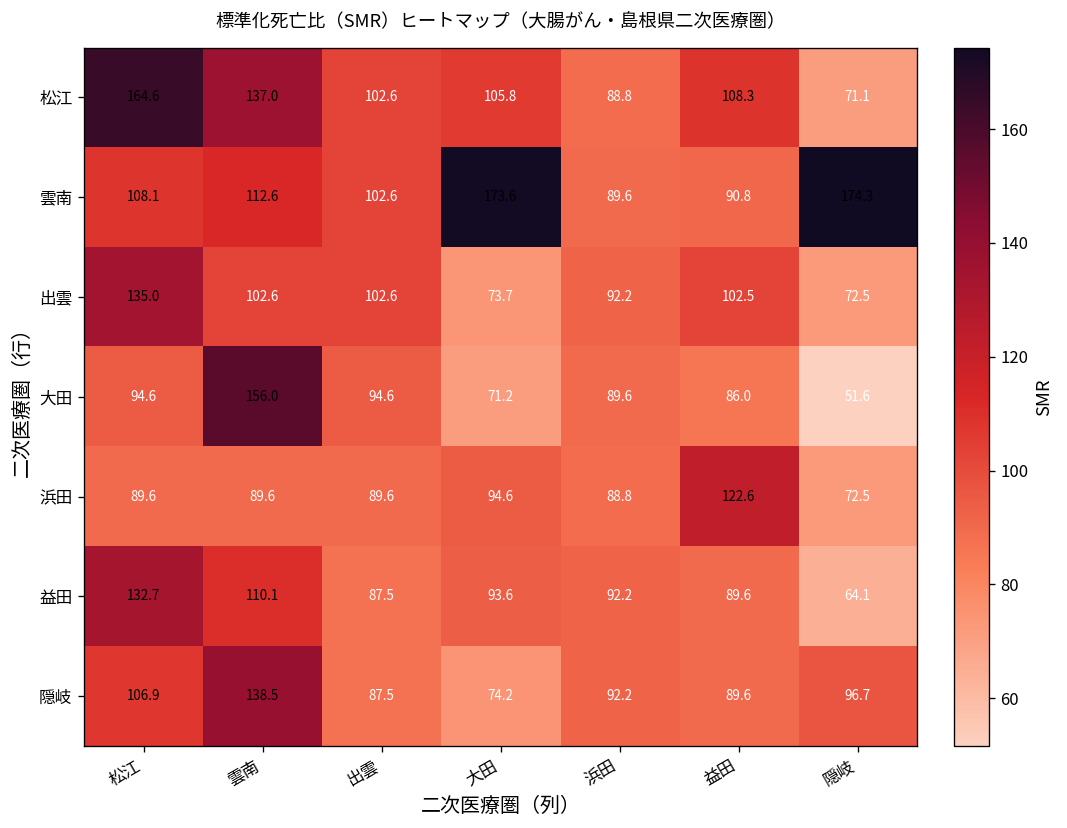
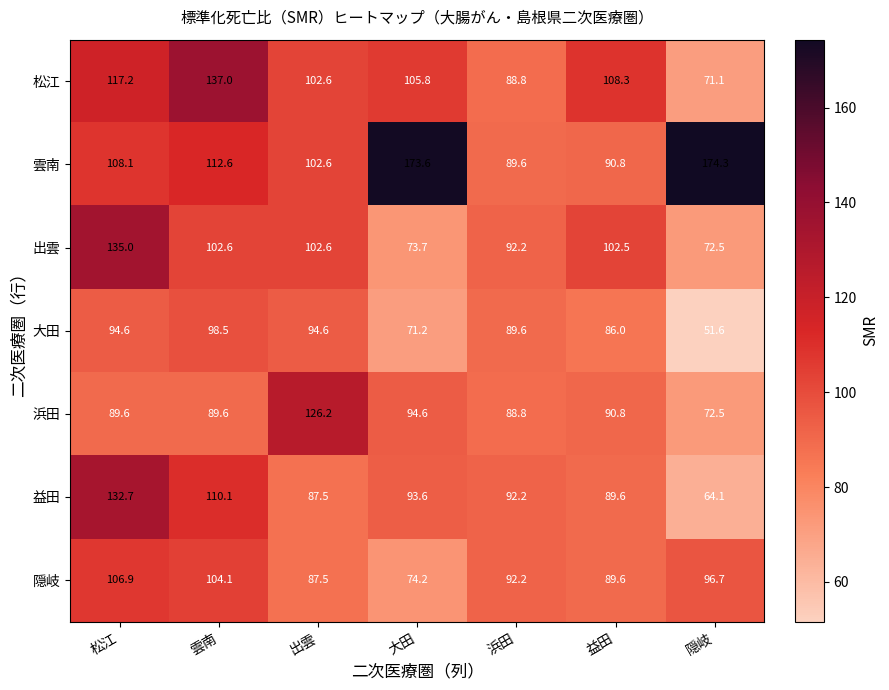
松江, 松江: 164.6 -> 117.2
大田, 雲南: 156.0 -> 98.5
浜田, 出雲: 89.6 -> 126.2
浜田, 益田: 122.6 -> 90.8
隠岐, 雲南: 138.5 -> 104.1
